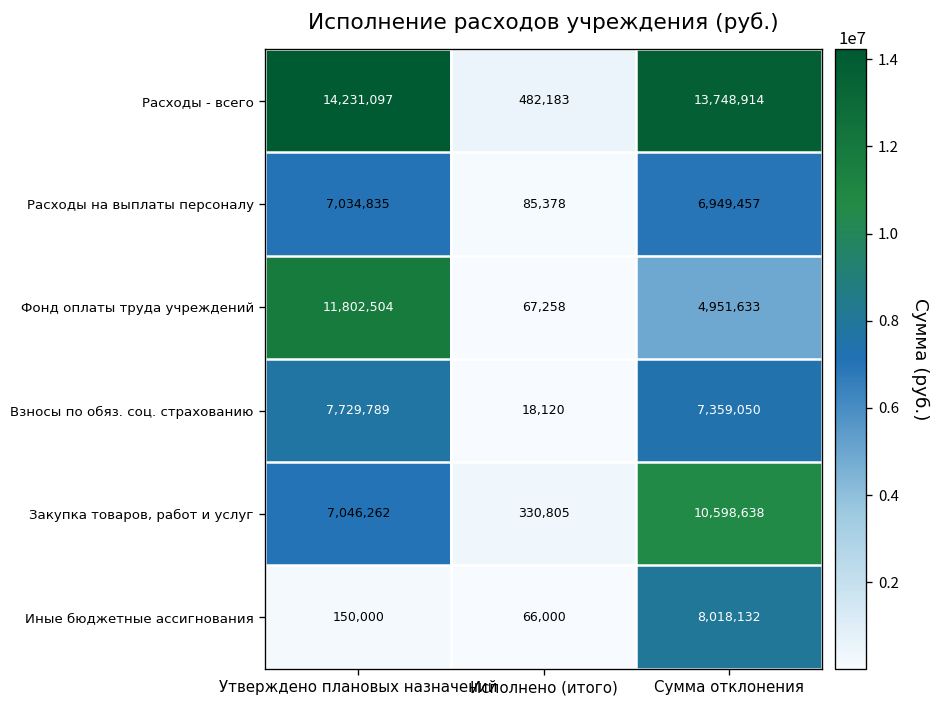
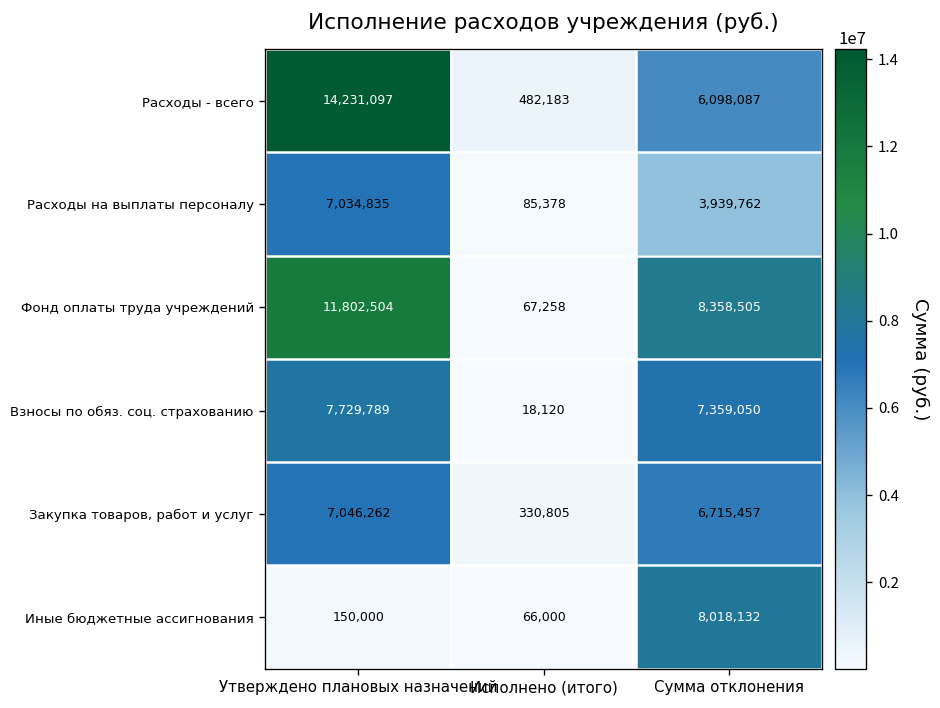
Расходы - всего, Сумма отклонения: 13,748,914 -> 6,098,087
Расходы на выплаты персоналу, Сумма отклонения: 6,949,457 -> 3,939,762
Фонд оплаты труда учреждений, Сумма отклонения: 4,951,633 -> 8,358,505
Закупка товаров, работ и услуг, Сумма отклонения: 10,598,638 -> 6,715,457
